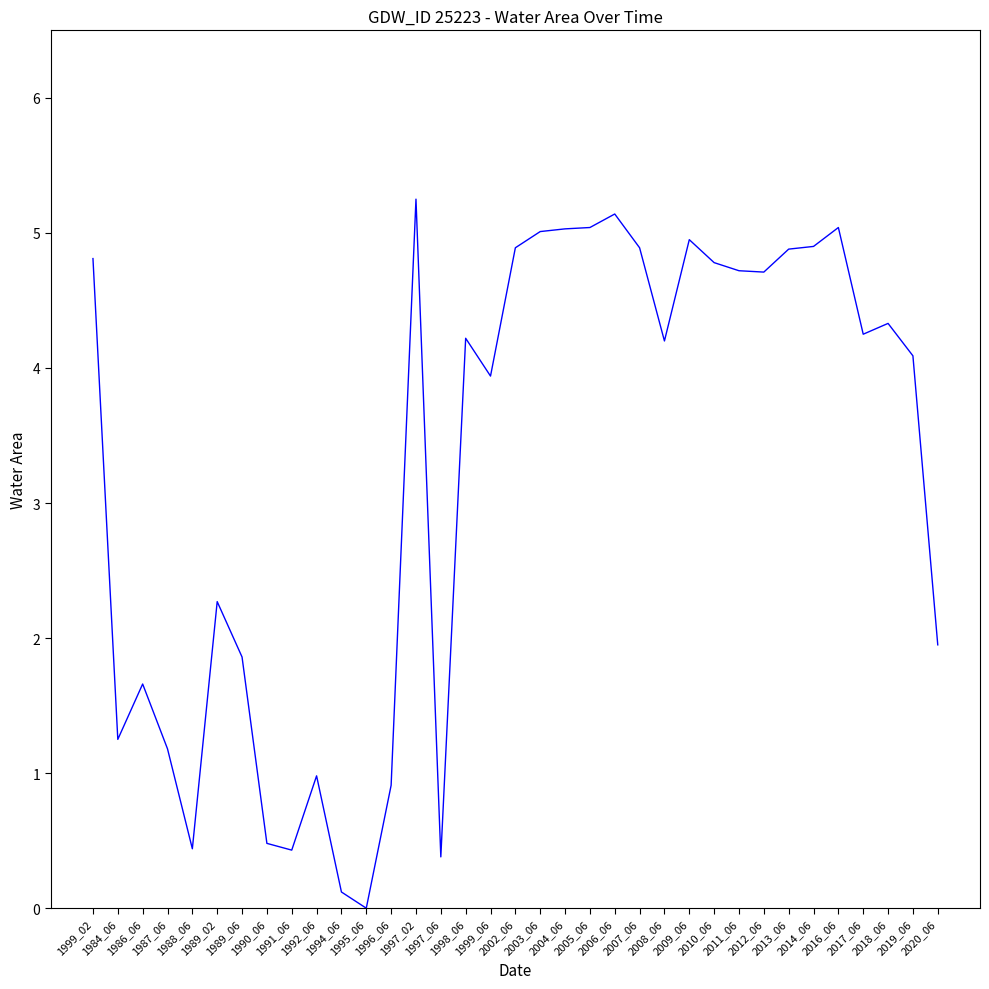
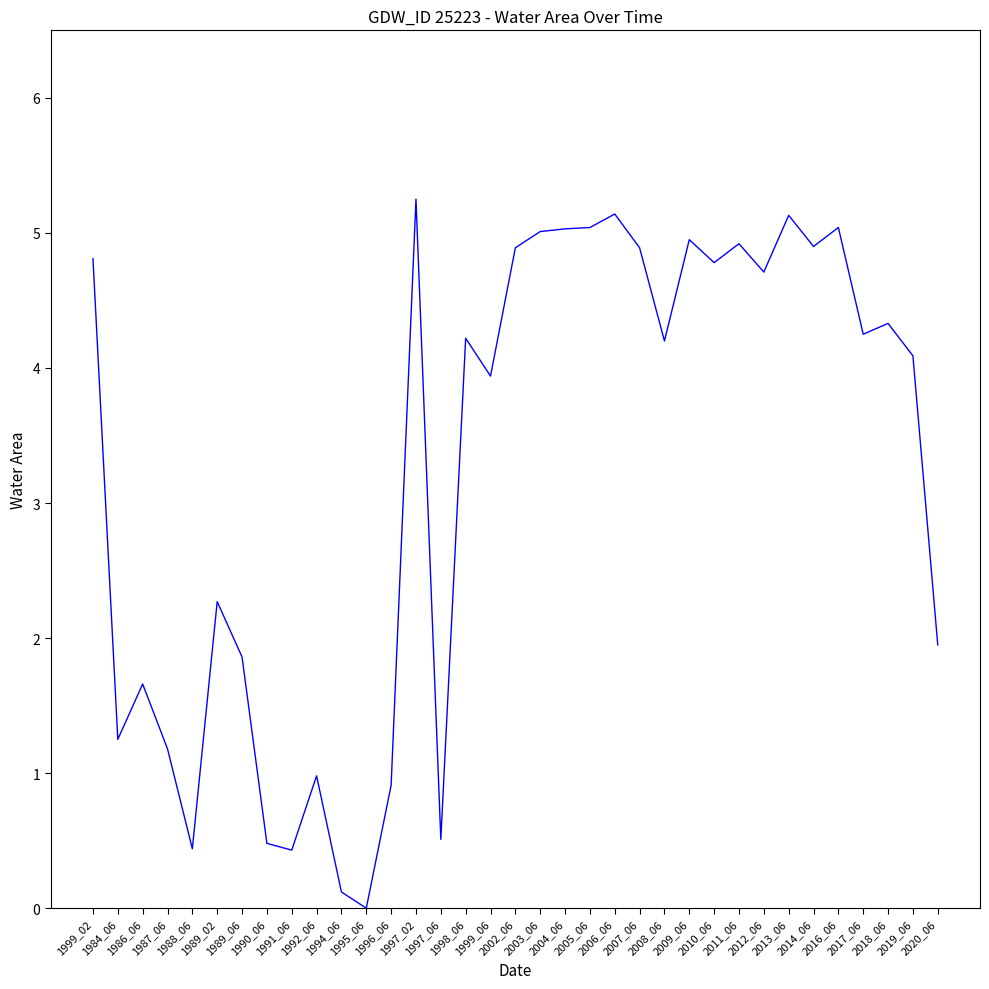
1997_06: 0.38 -> 0.51
2011_06: 4.72 -> 4.92
2013_06: 4.88 -> 5.13
